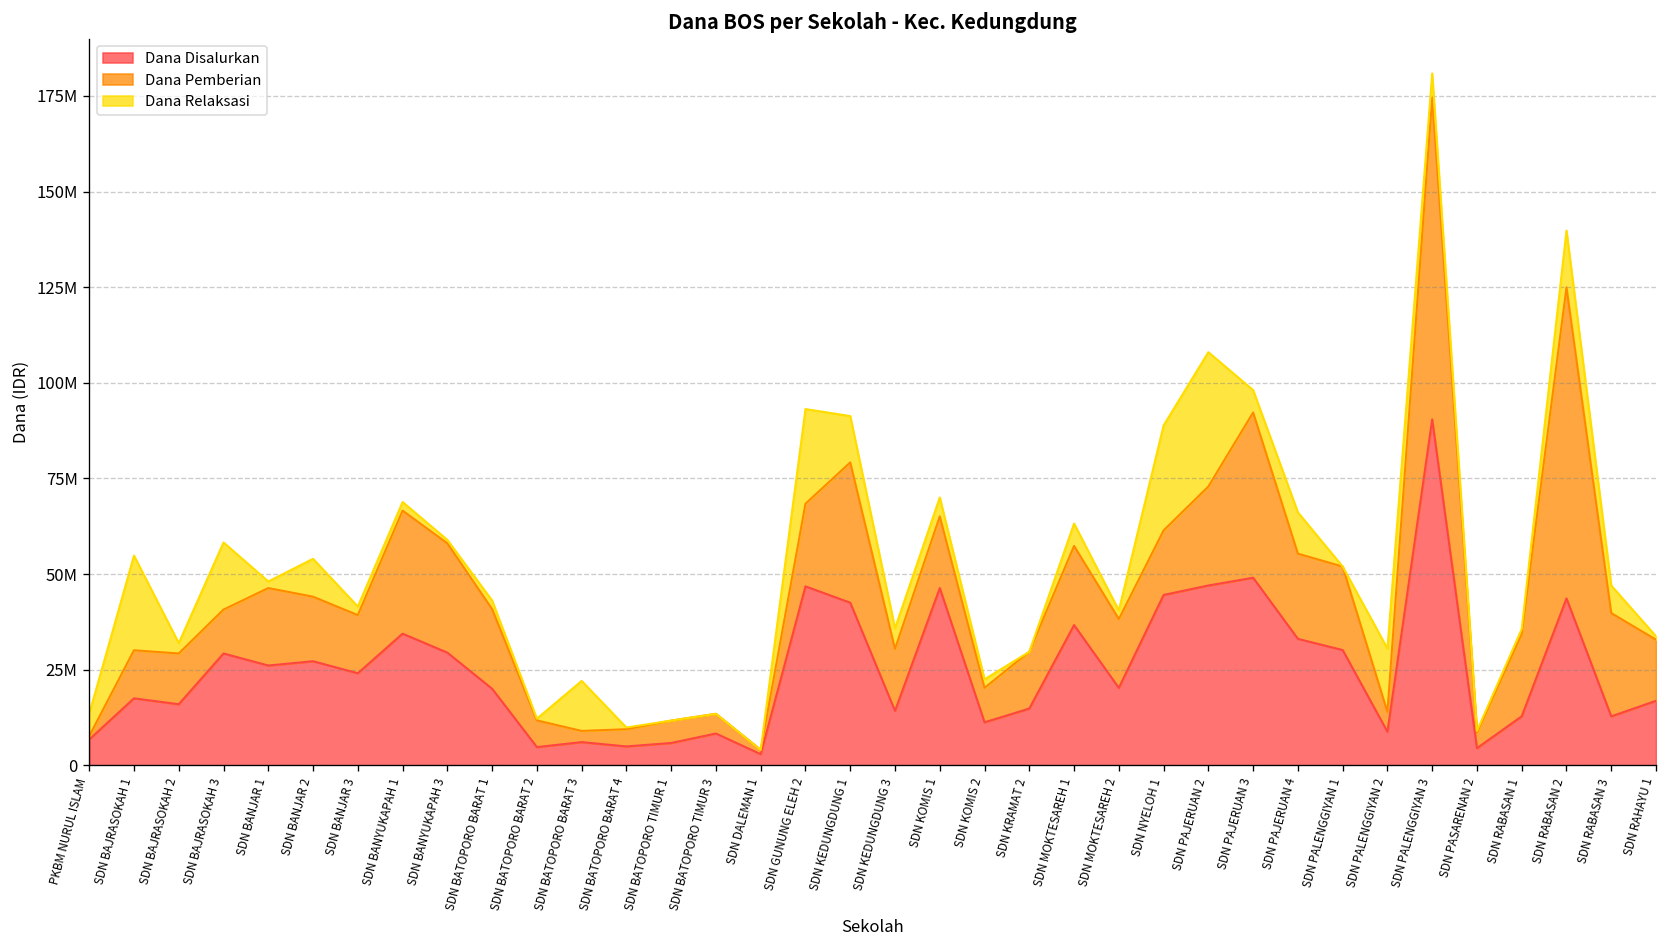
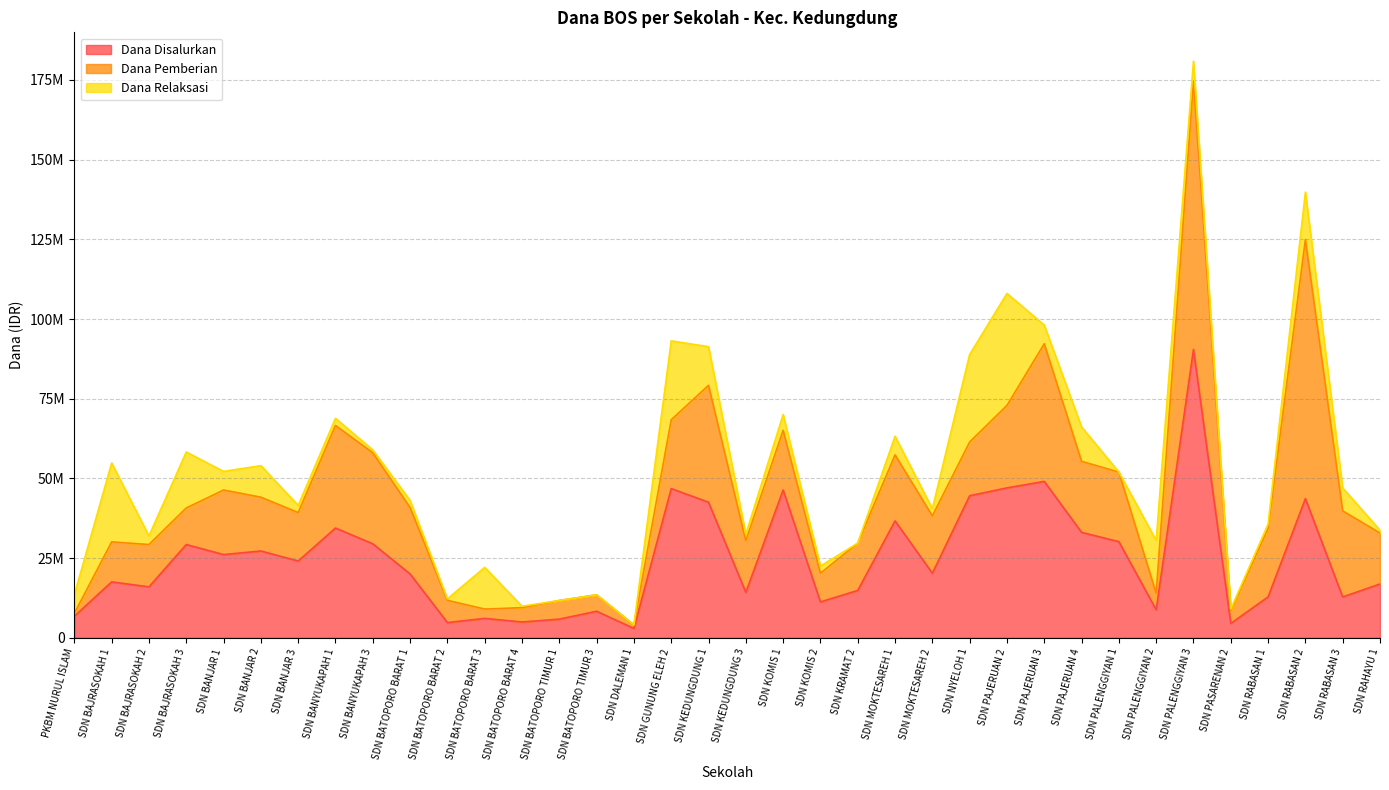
Dana Relaksasi, SDN BANJAR 1: 2000000 -> 6000000
Dana Relaksasi, SDN KEDUNGDUNG 3: 5000000 -> 2000000
